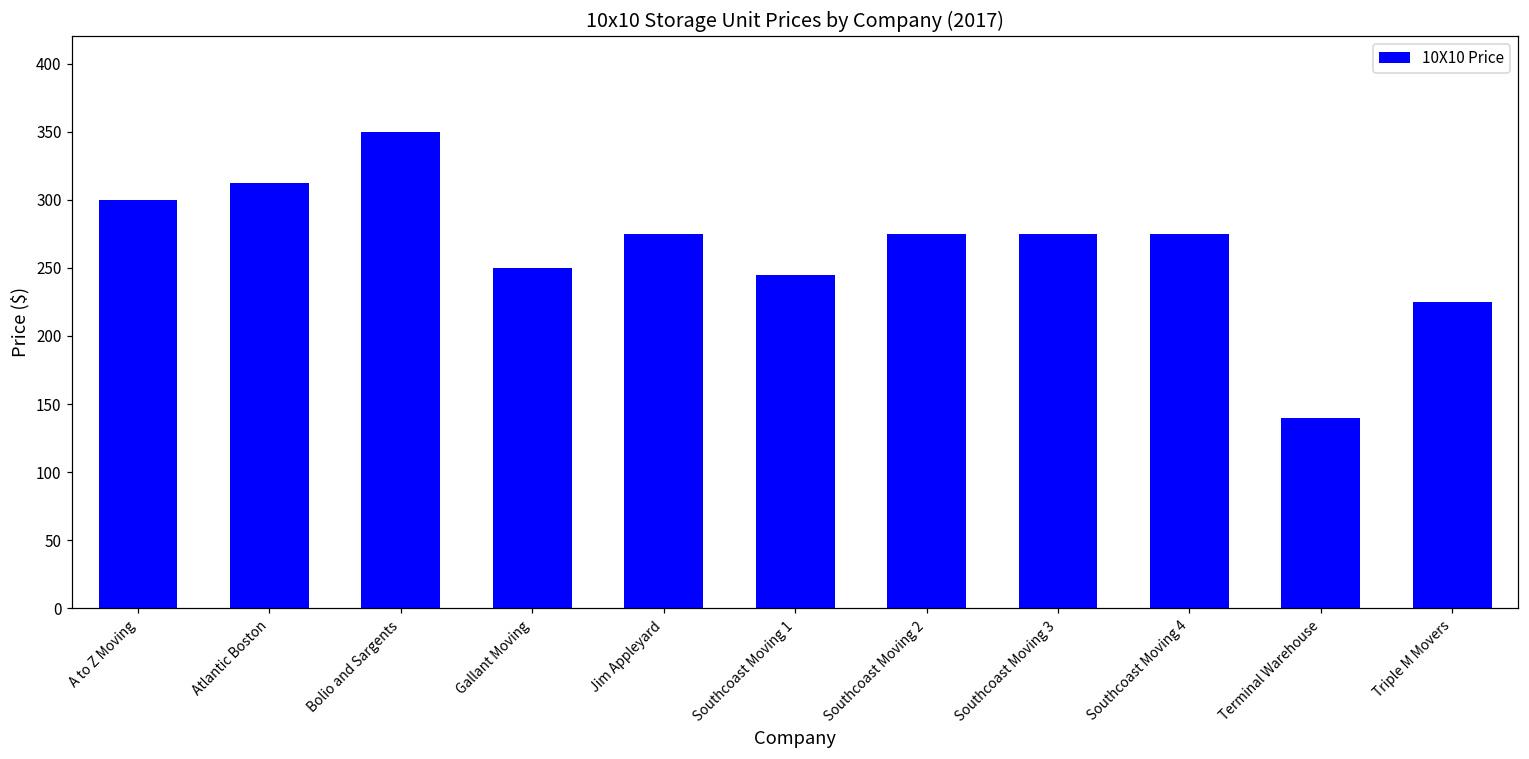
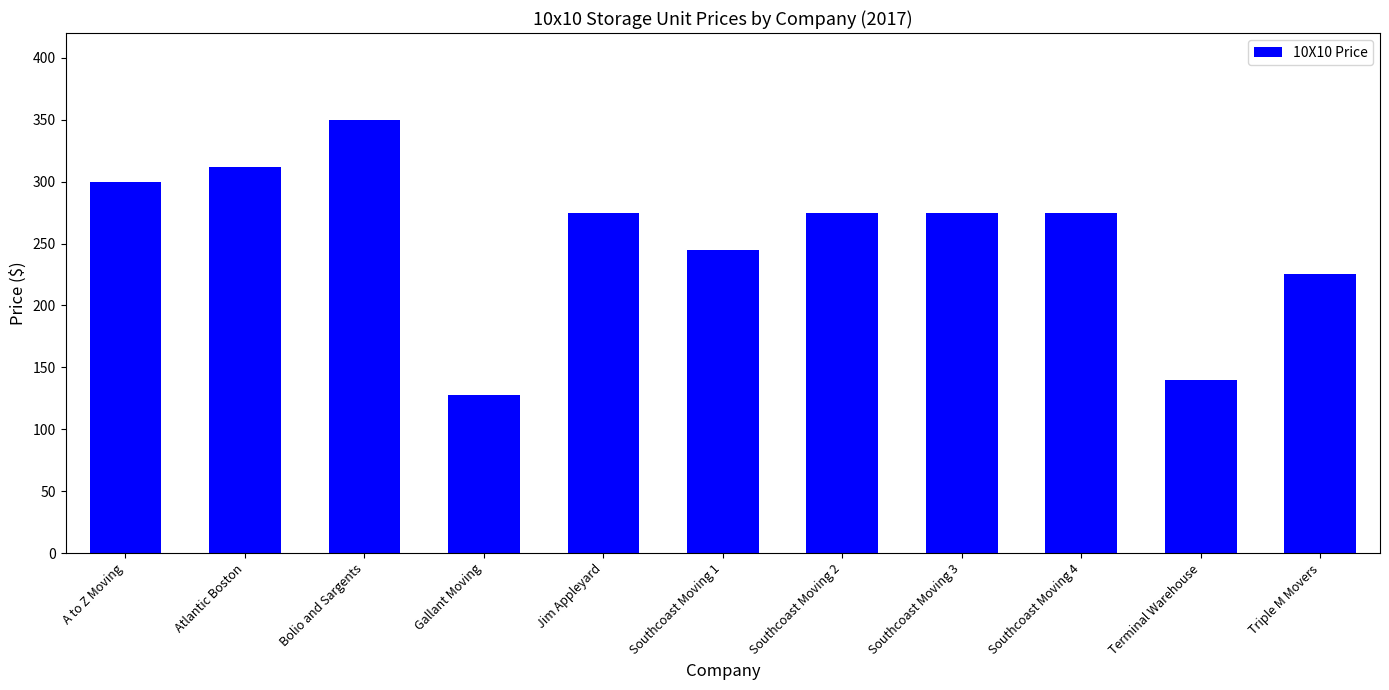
Gallant Moving: 250 -> 128
